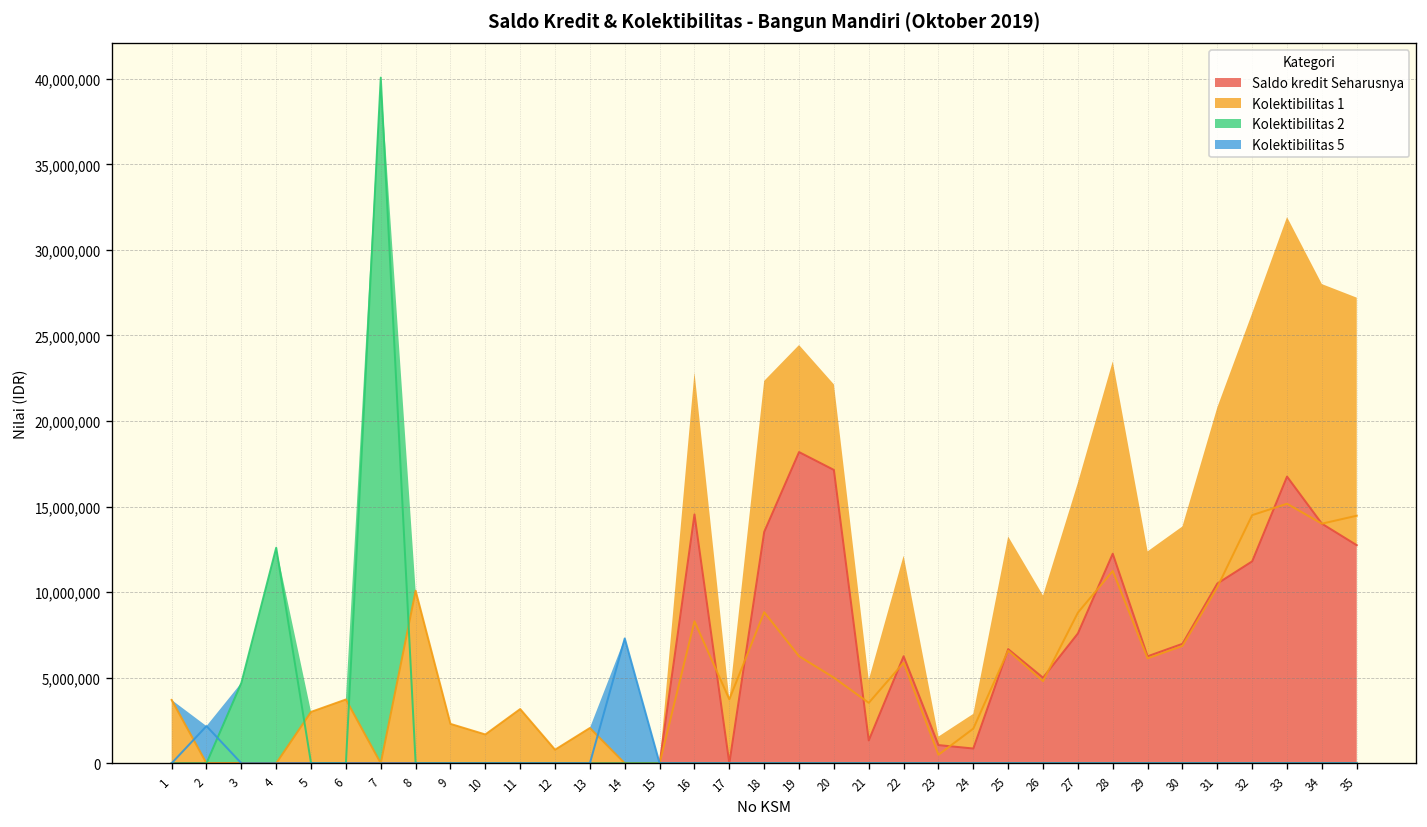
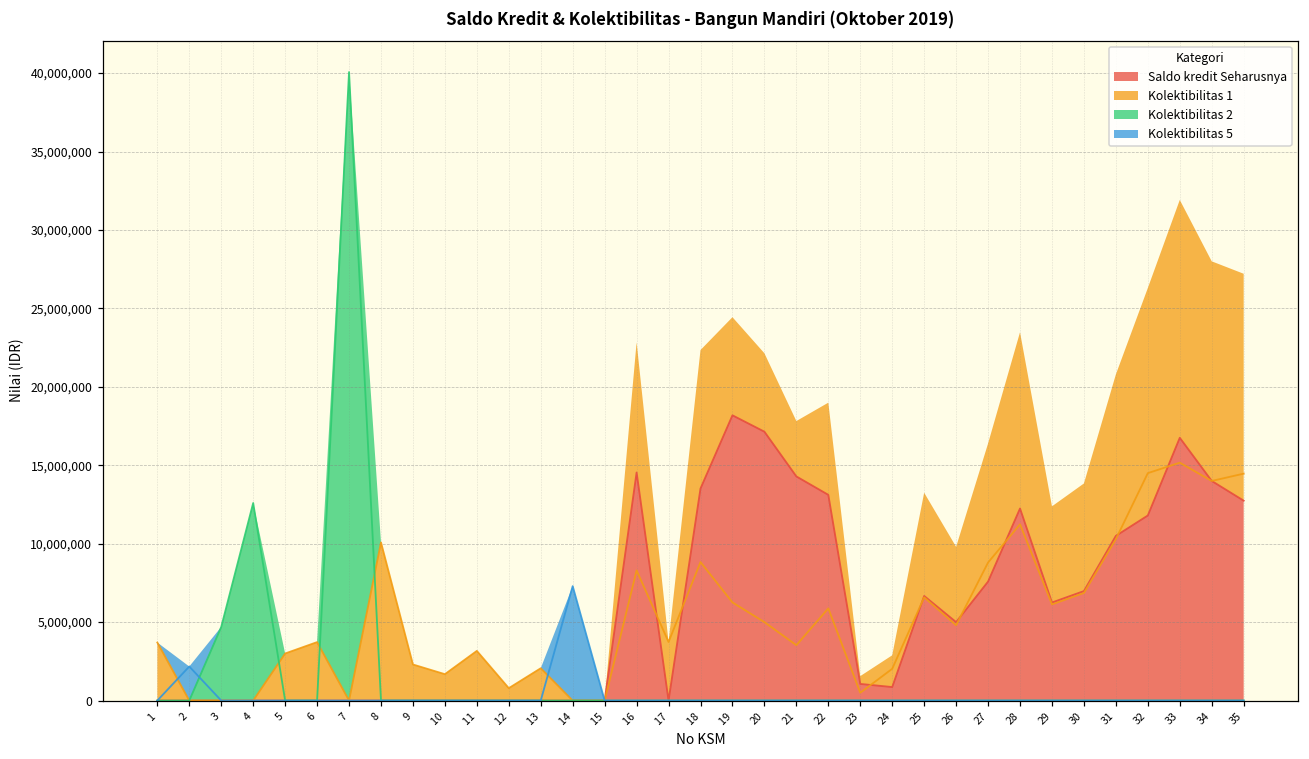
Saldo kredit Seharusnya, 21: 1,300,000 -> 14,300,000
Saldo kredit Seharusnya, 22: 6,300,000 -> 13,100,000
